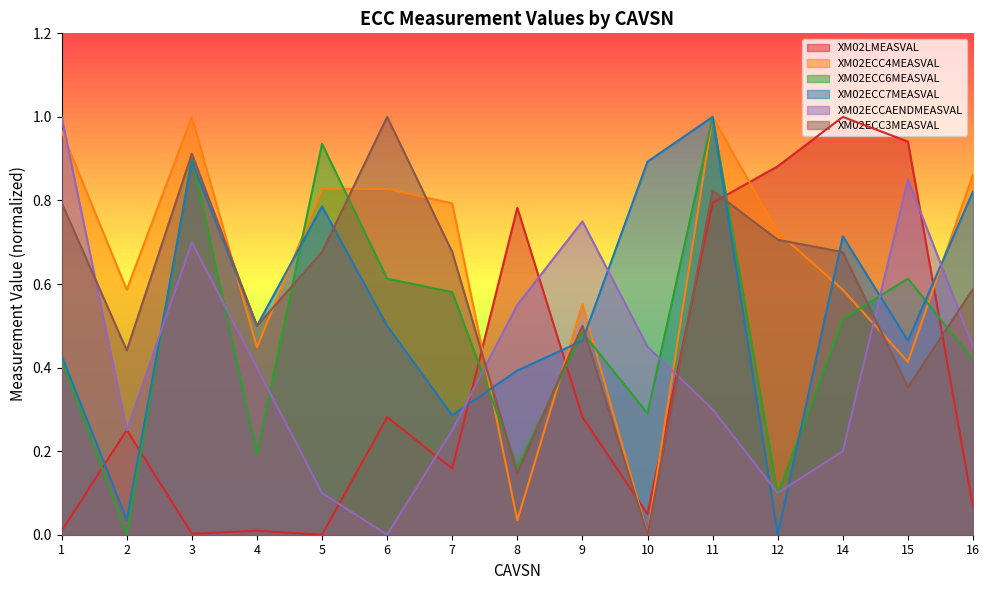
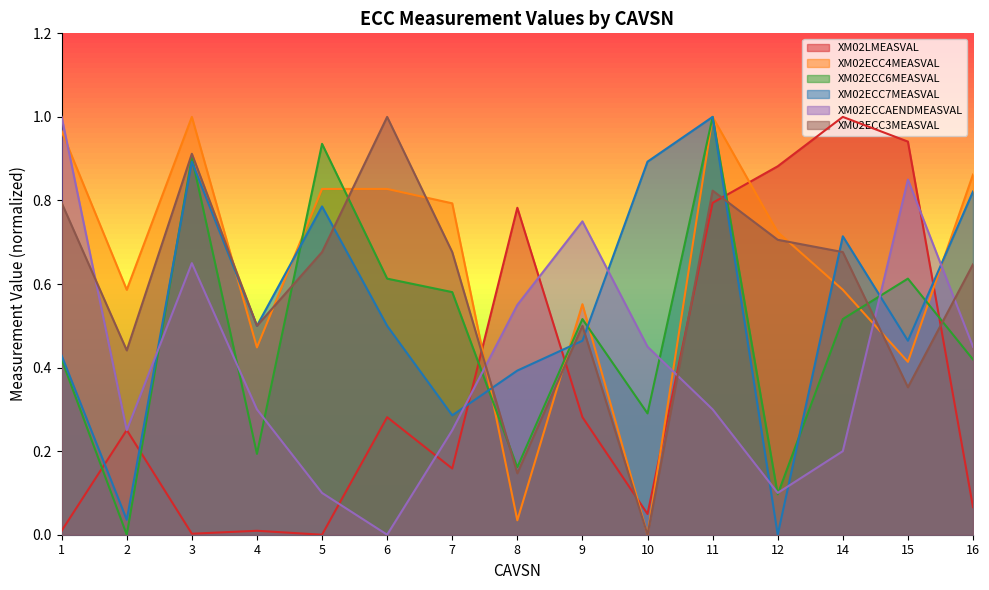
XM02ECCAENDMEASVAL, 3: 0.70 -> 0.65
XM02ECCAENDMEASVAL, 4: 0.40 -> 0.30
XM02ECC6MEASVAL, 9: 0.48 -> 0.52
XM02ECC3MEASVAL, 16: 0.59 -> 0.65
